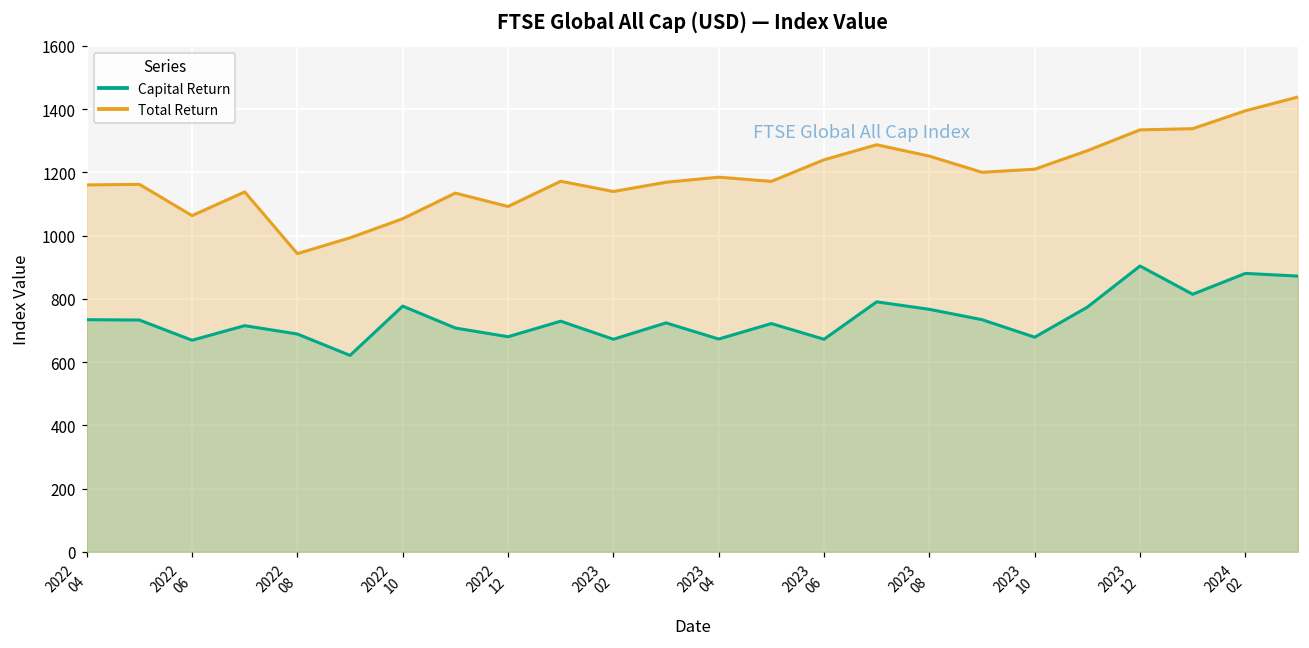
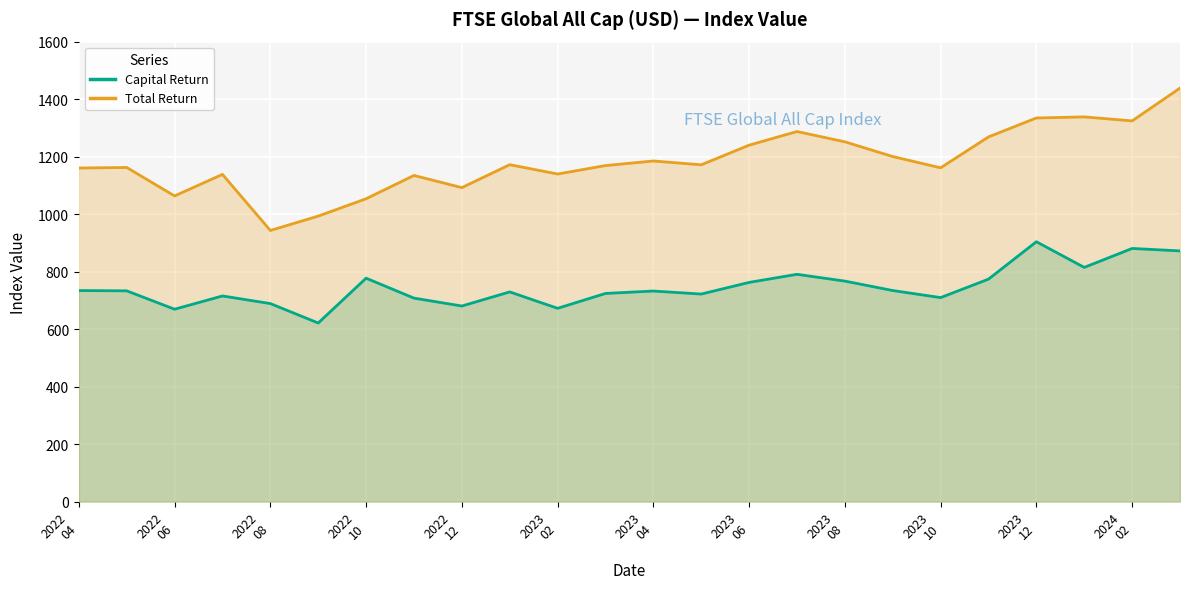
Capital Return, 2023 04: 670 -> 730
Capital Return, 2023 06: 670 -> 760
Capital Return, 2023 10: 680 -> 710
Total Return, 2023 10: 1210 -> 1160
Total Return, 2024 02: 1390 -> 1320
